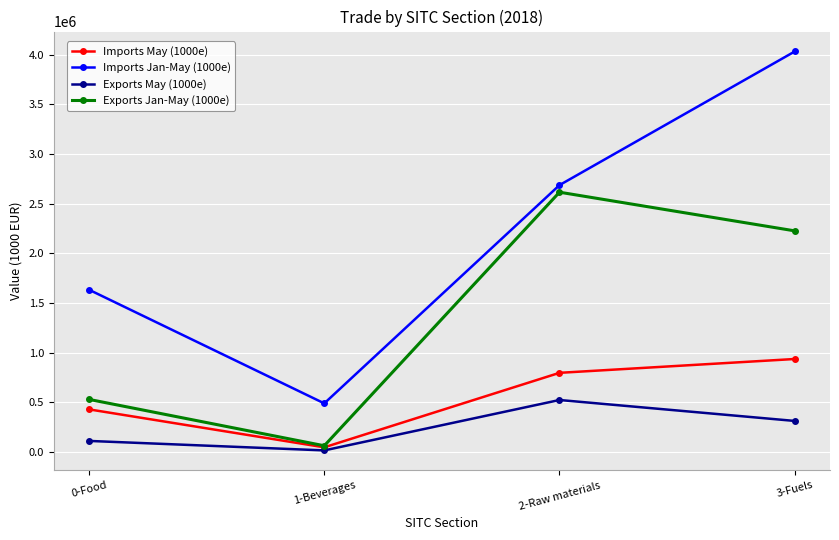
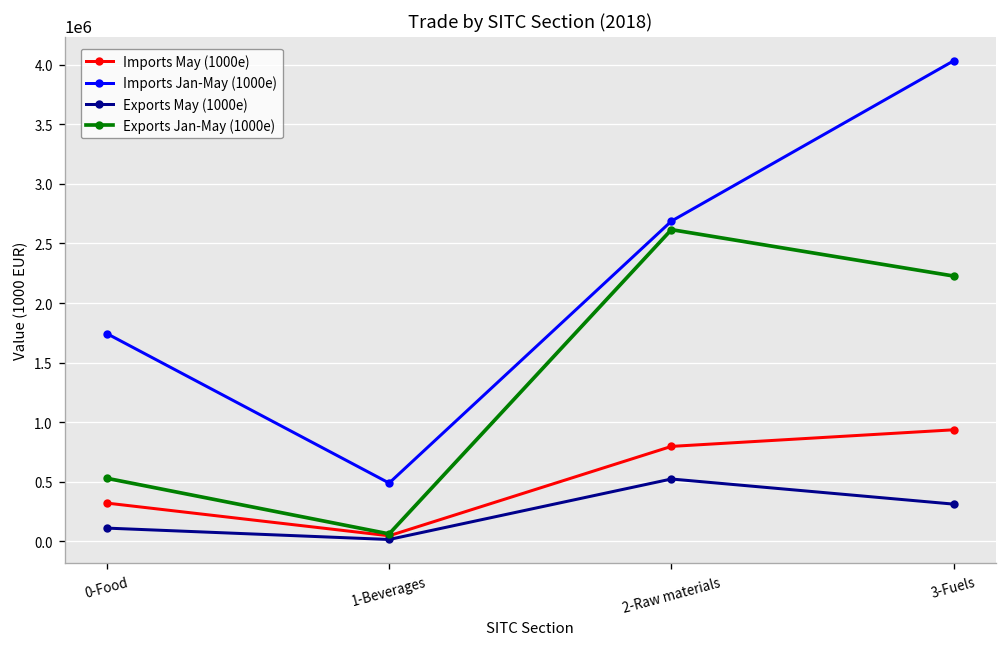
Imports May (1000e), 0-Food: 400000 -> 300000
Imports Jan-May (1000e), 0-Food: 1600000 -> 1700000
